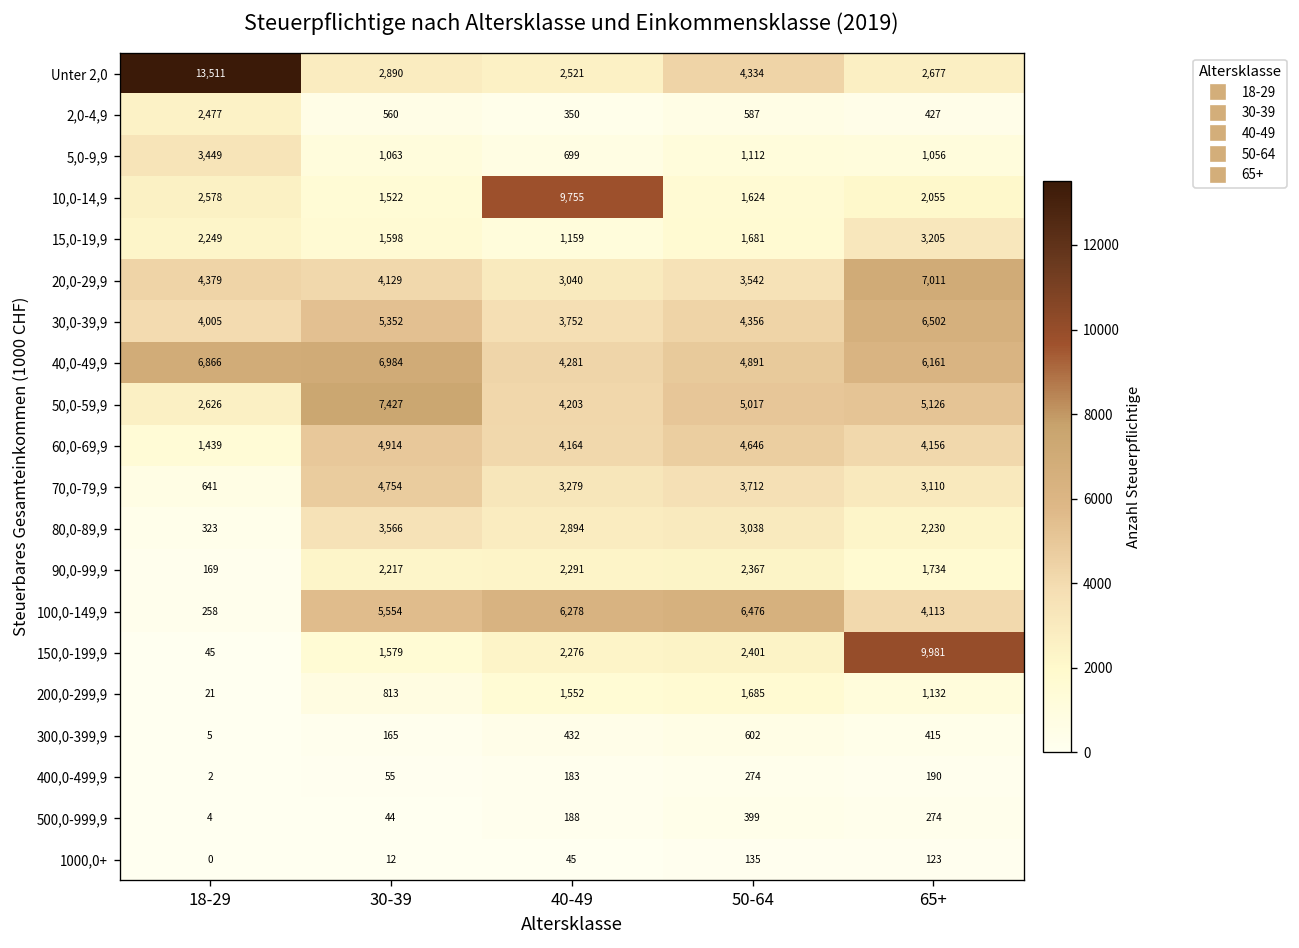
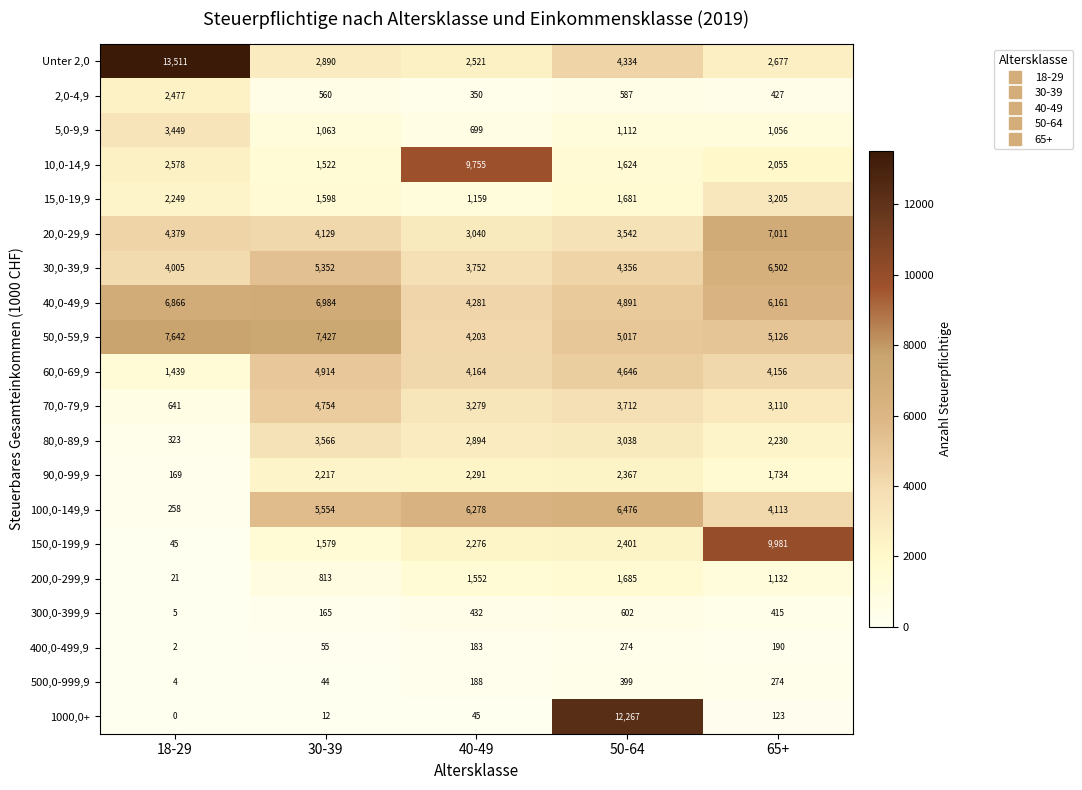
50,0-59,9, 18-29: 2,626 -> 7,642
1000,0+, 50-64: 135 -> 12,267
